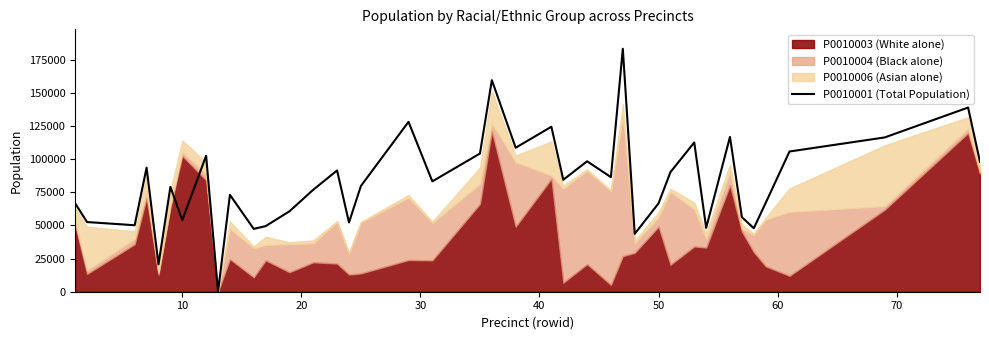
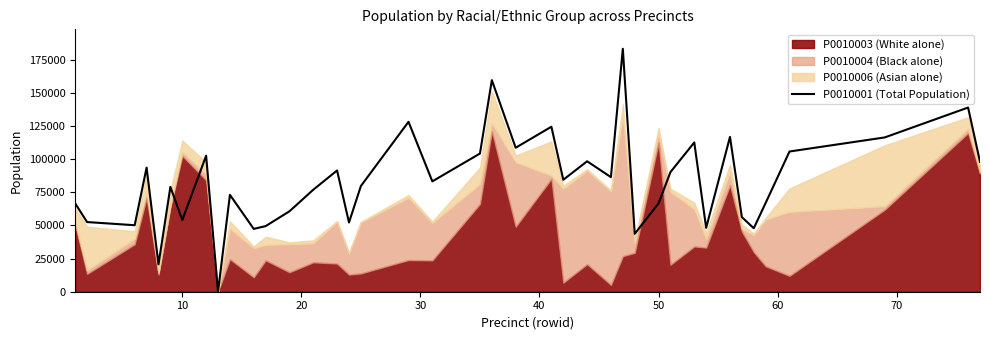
P0010003 (White alone), 50: 49000 -> 113000
